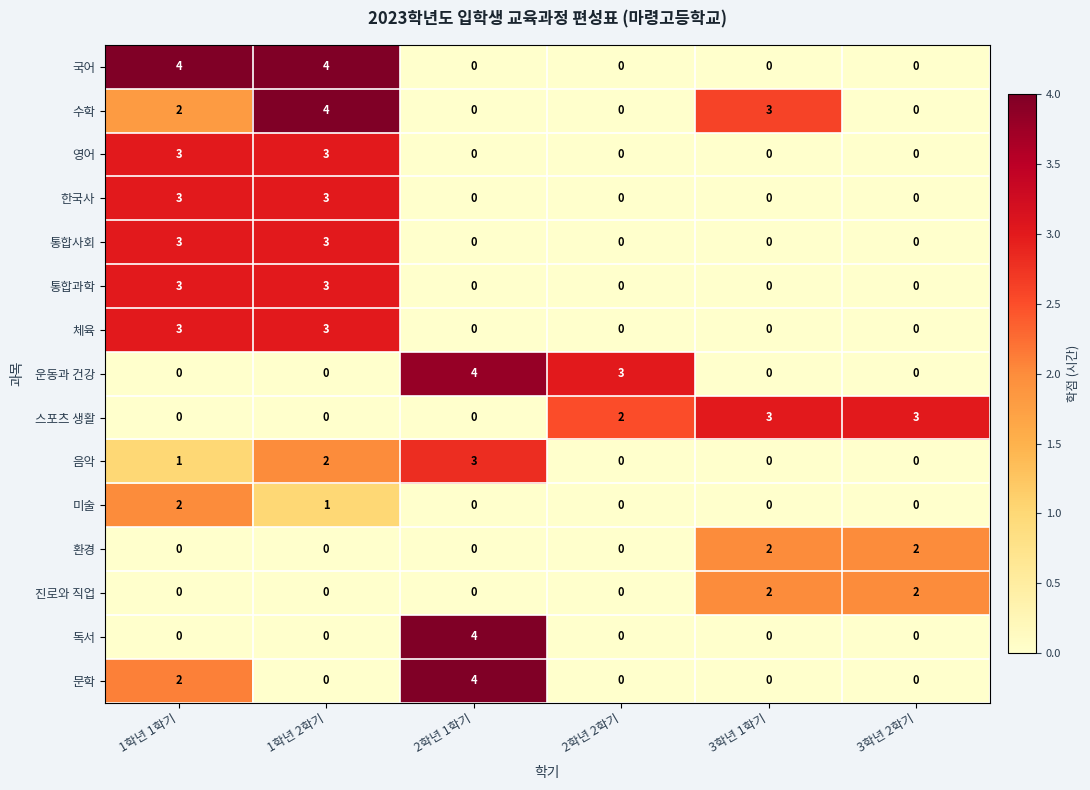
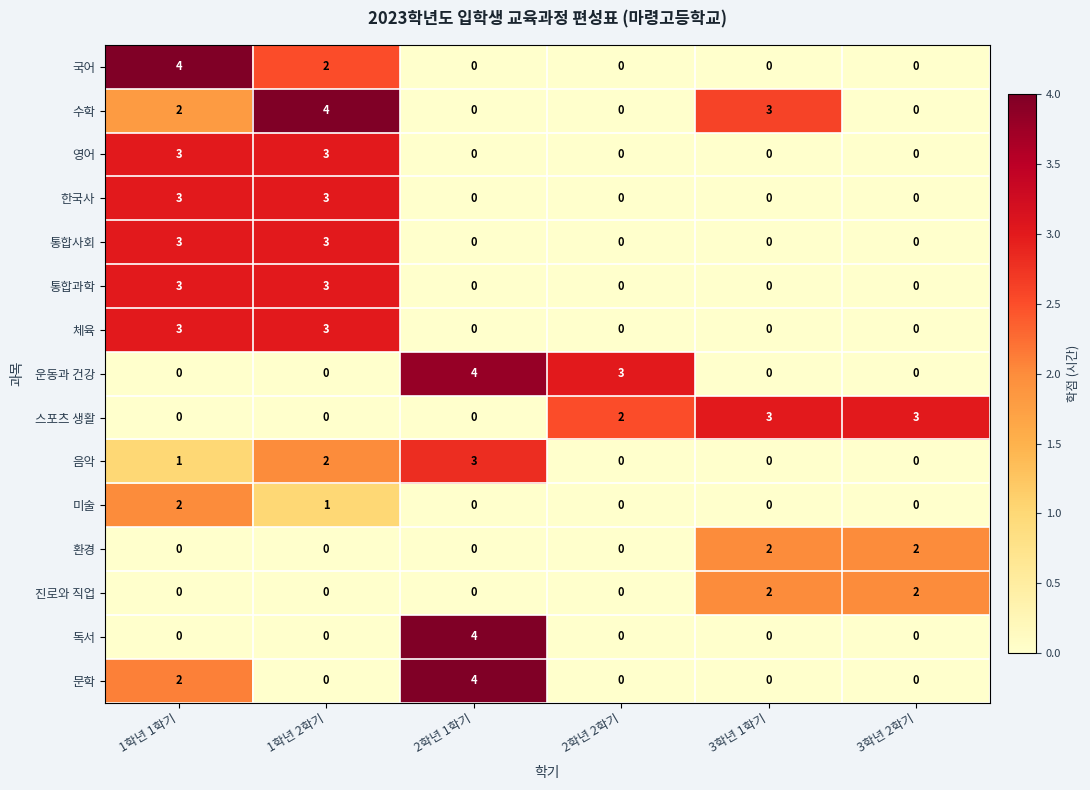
국어, 1학년 2학기: 4 -> 2
